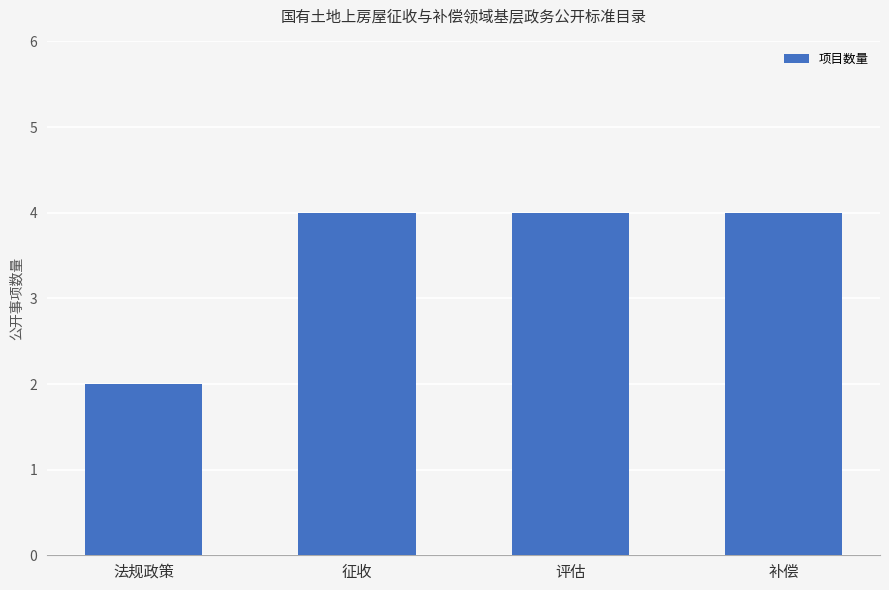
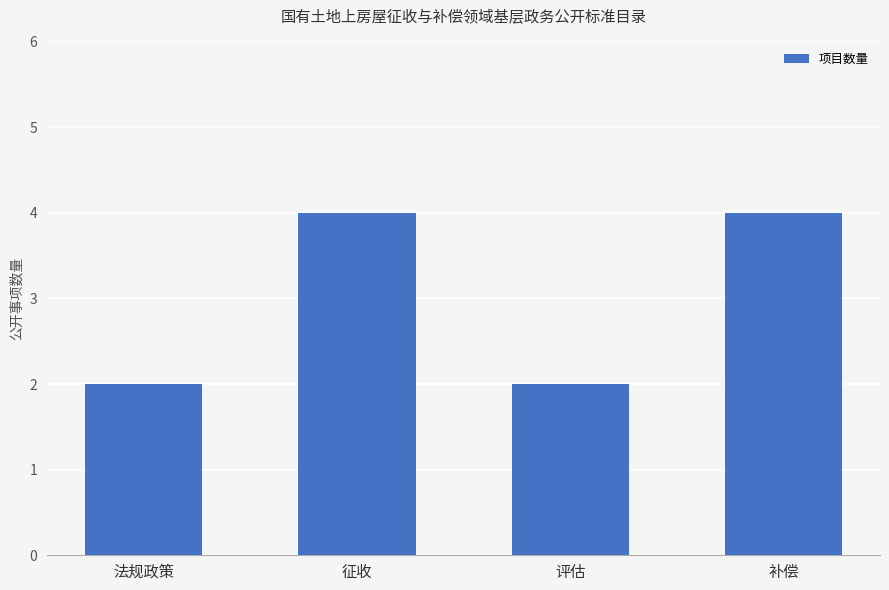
评估: 4 -> 2
